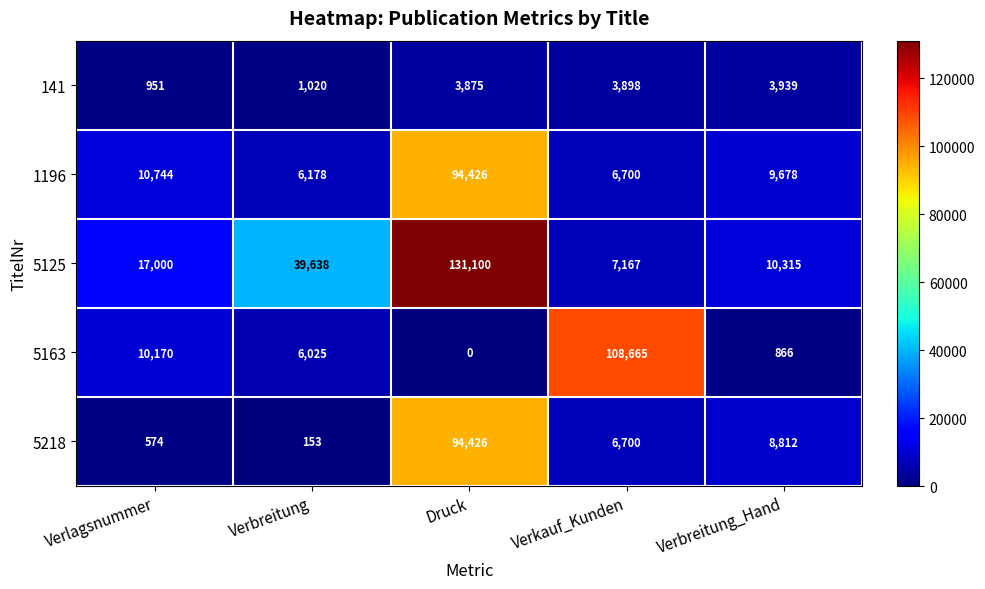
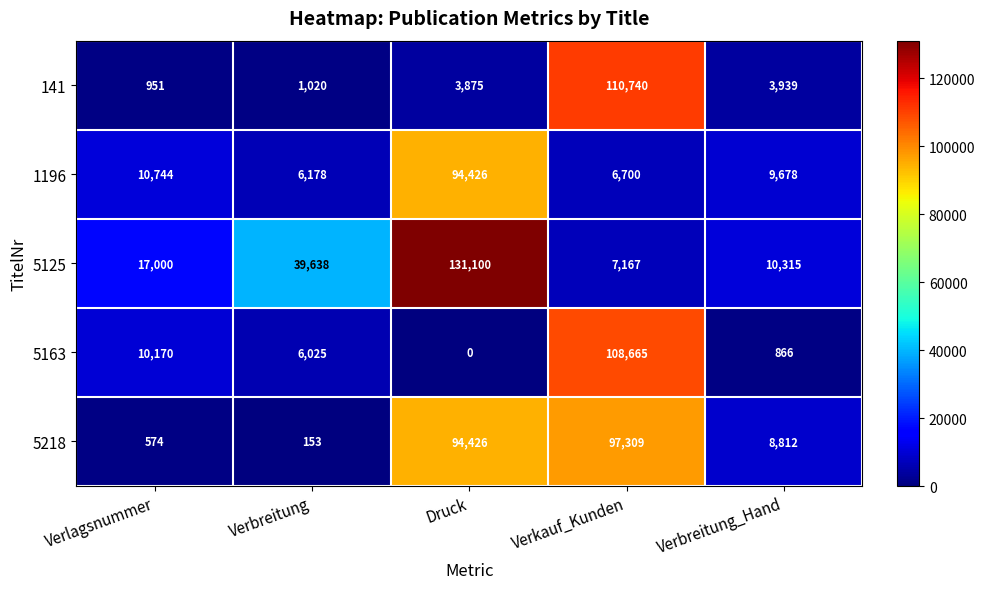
141, Verkauf_Kunden: 3,898 -> 110,740
5218, Verkauf_Kunden: 6,700 -> 97,309
